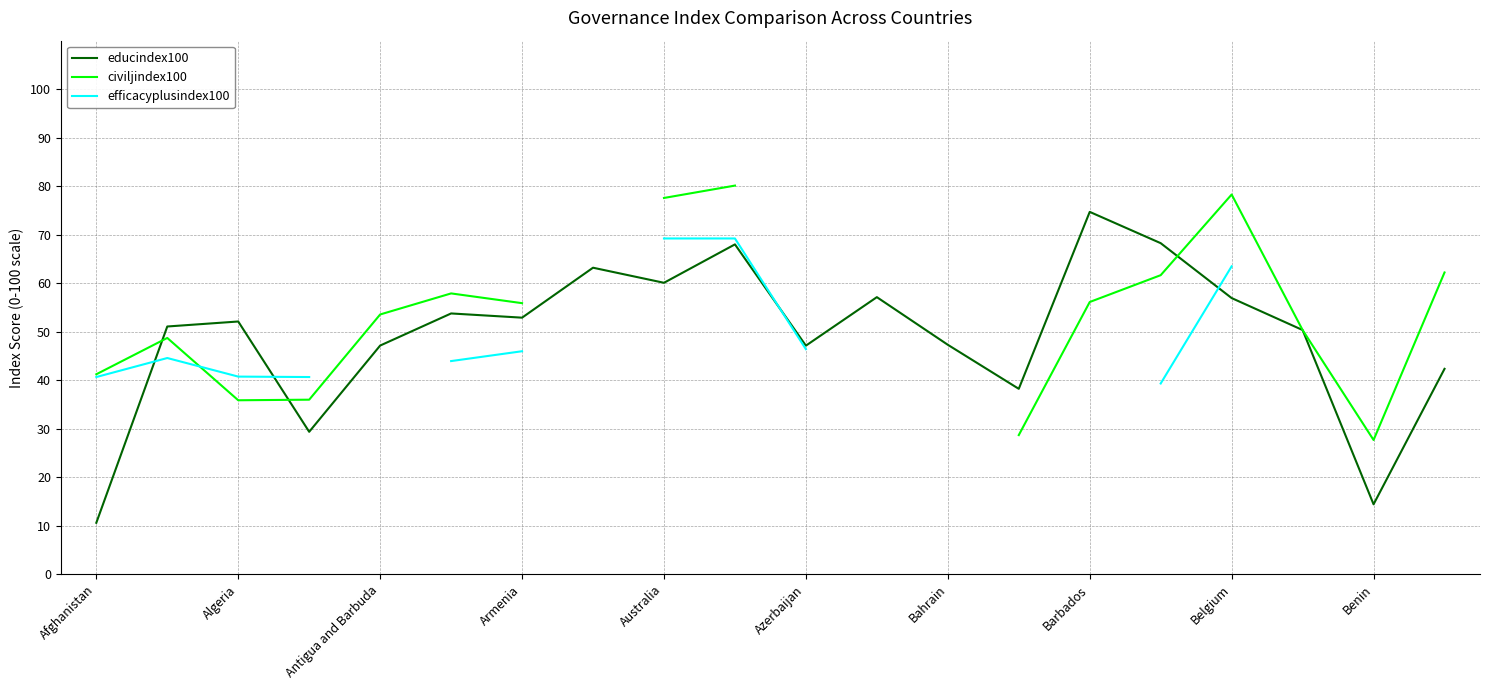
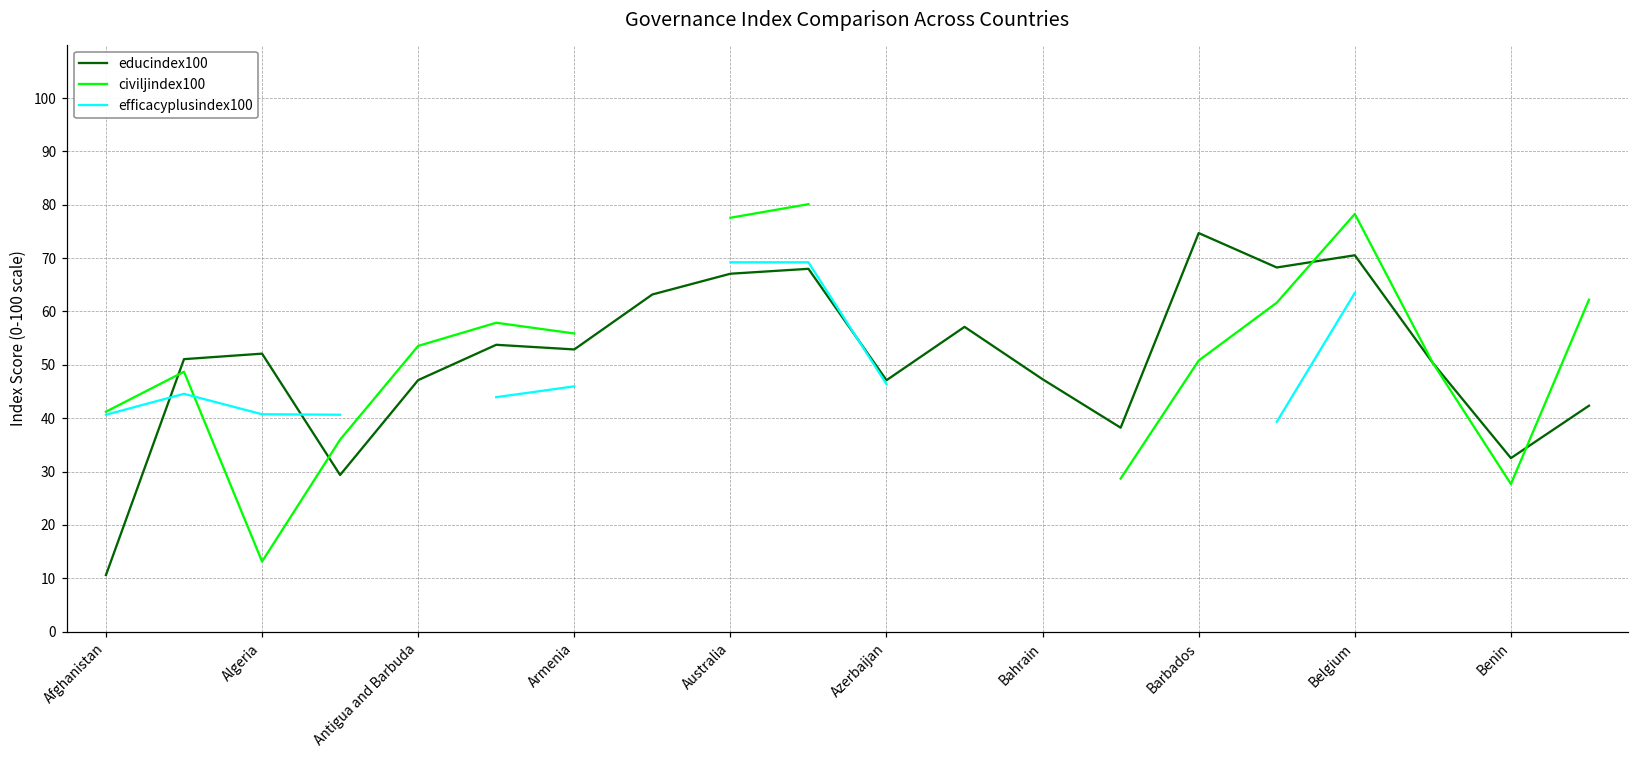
civiljindex100, Algeria: 36 -> 13
educindex100, Australia: 60 -> 67
civiljindex100, Barbados: 56 -> 51
educindex100, Belgium: 57 -> 71
educindex100, Benin: 14 -> 33
